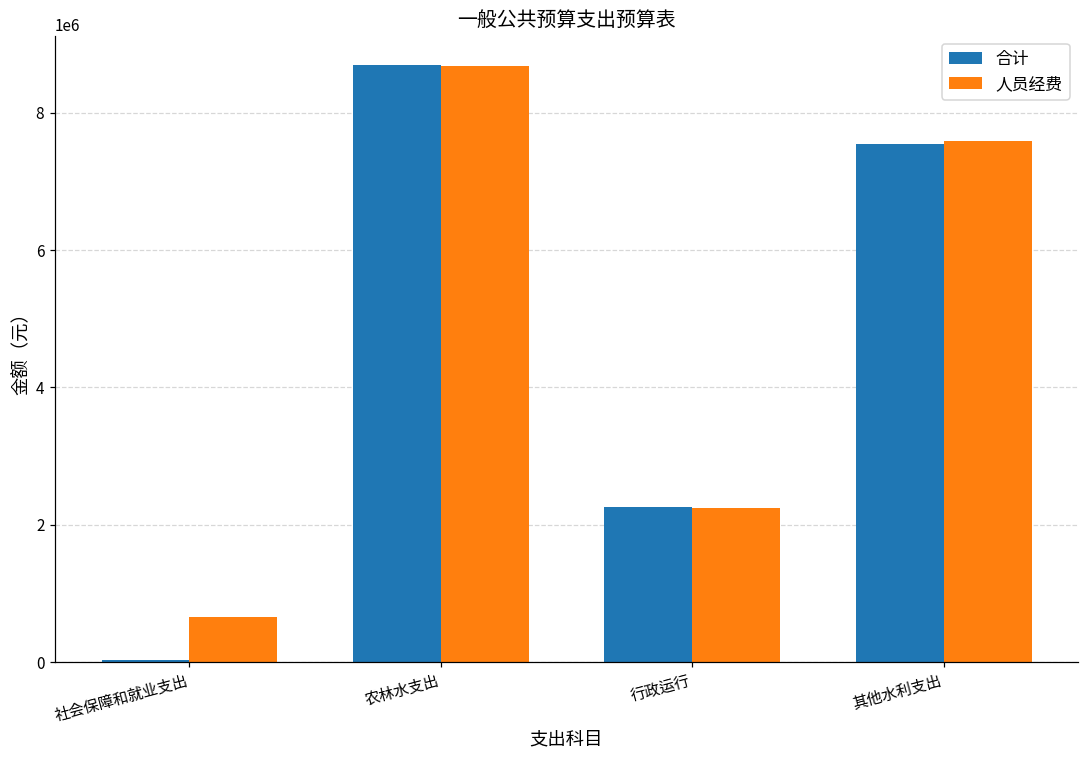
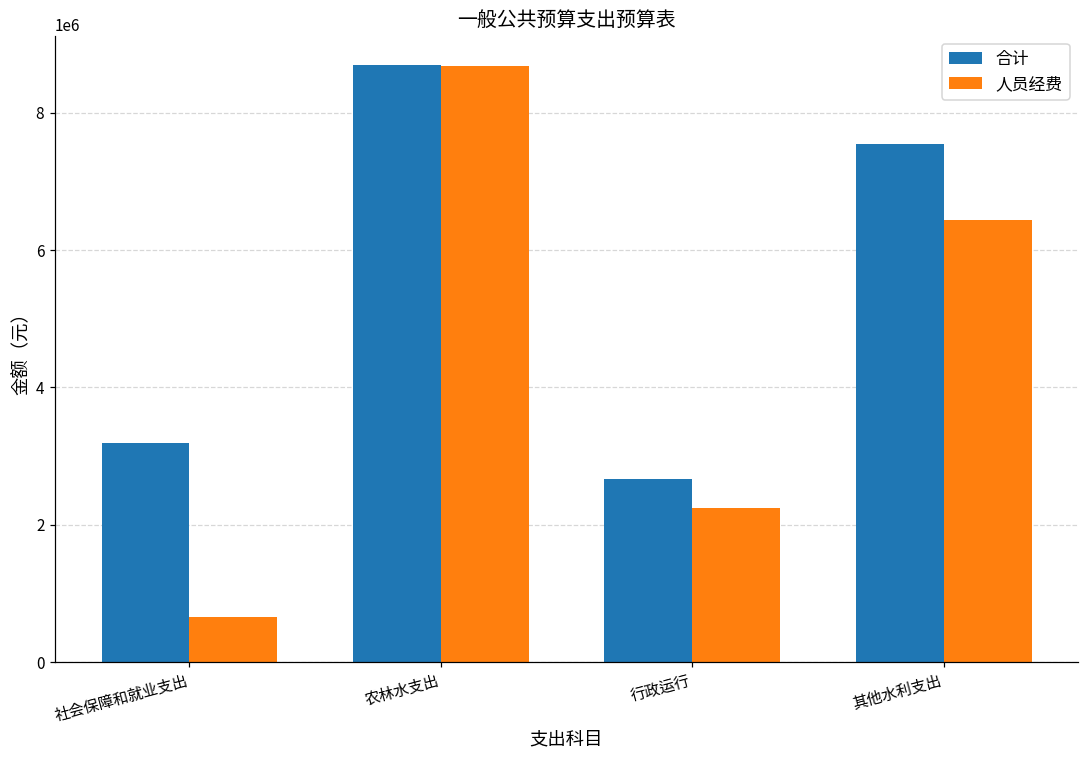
合计, 社会保障和就业支出: 0 -> 3200000
合计, 行政运行: 2300000 -> 2700000
人员经费, 其他水利支出: 7600000 -> 6400000
